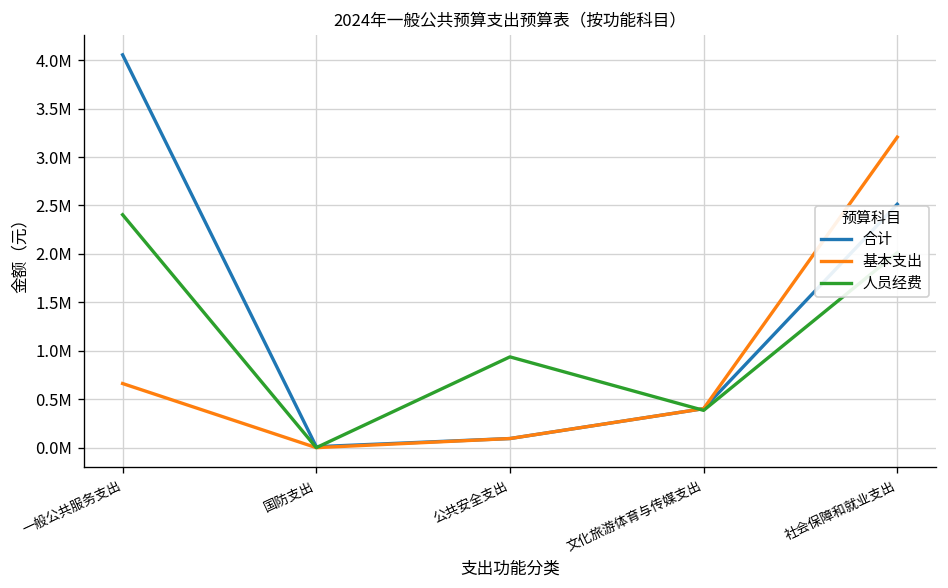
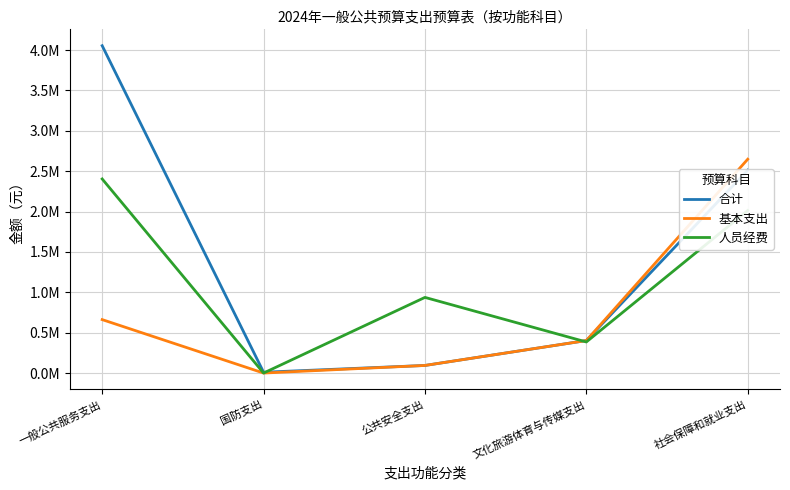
基本支出, 社会保障和就业支出: 3200000 -> 2600000
